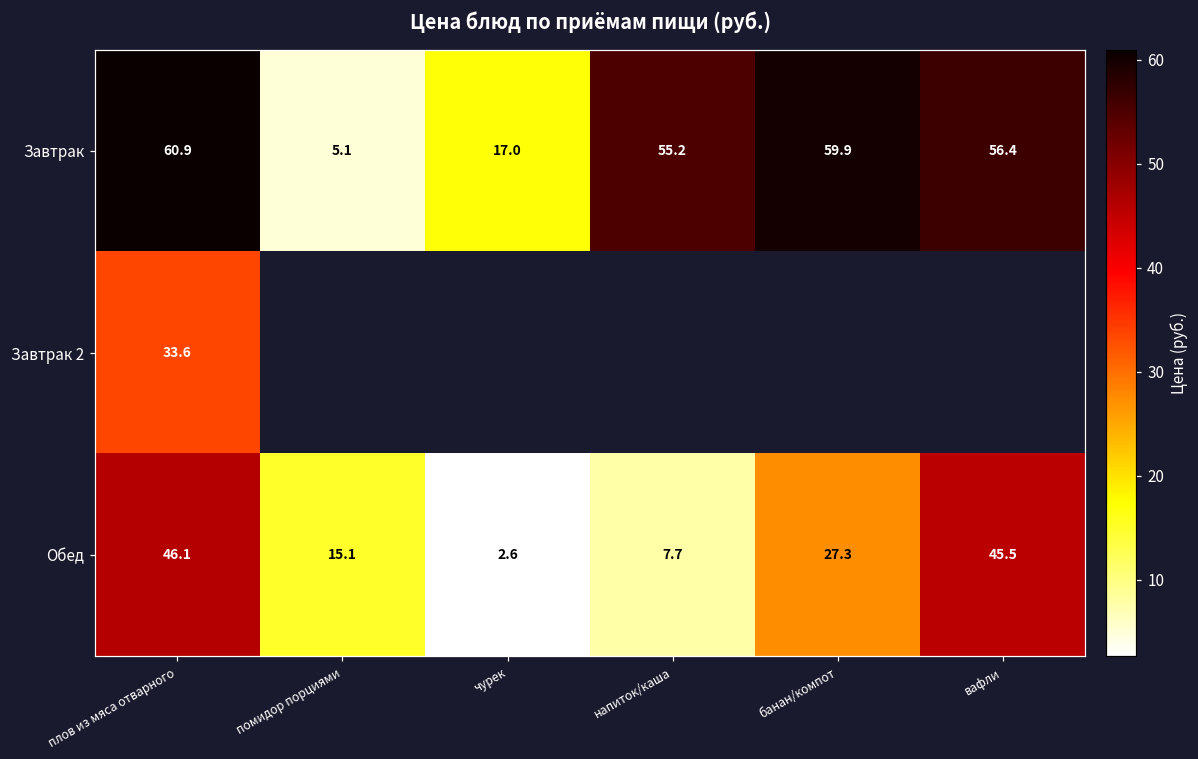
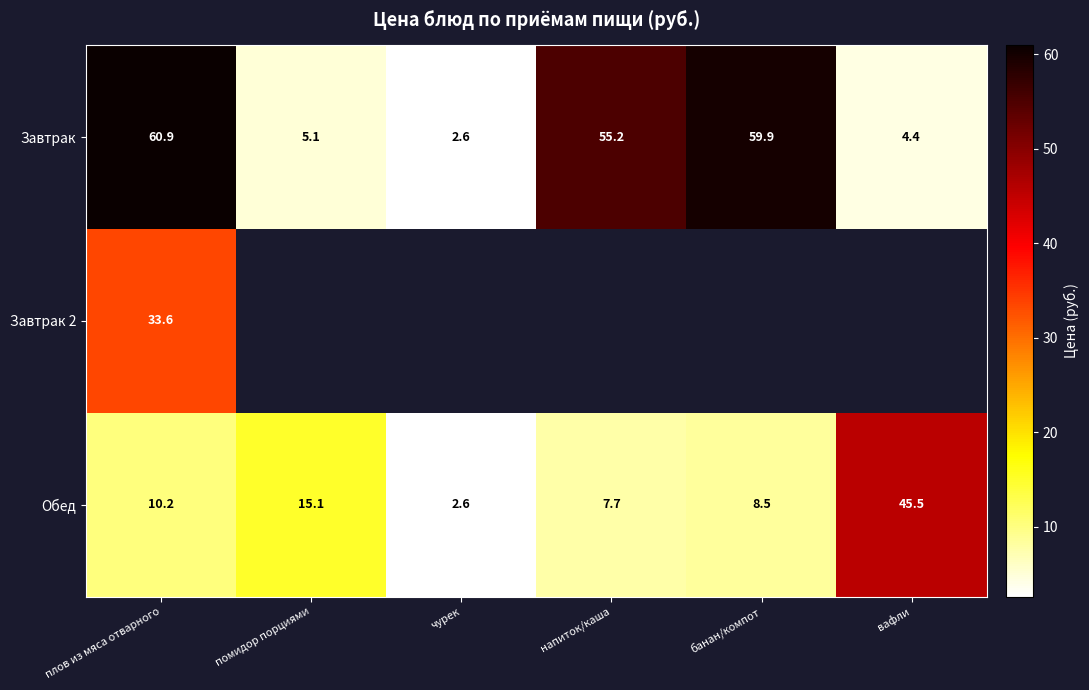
Завтрак, чурек: 17.0 -> 2.6
Завтрак, вафли: 56.4 -> 4.4
Обед, плов из мяса отварного: 46.1 -> 10.2
Обед, банан/компот: 27.3 -> 8.5
